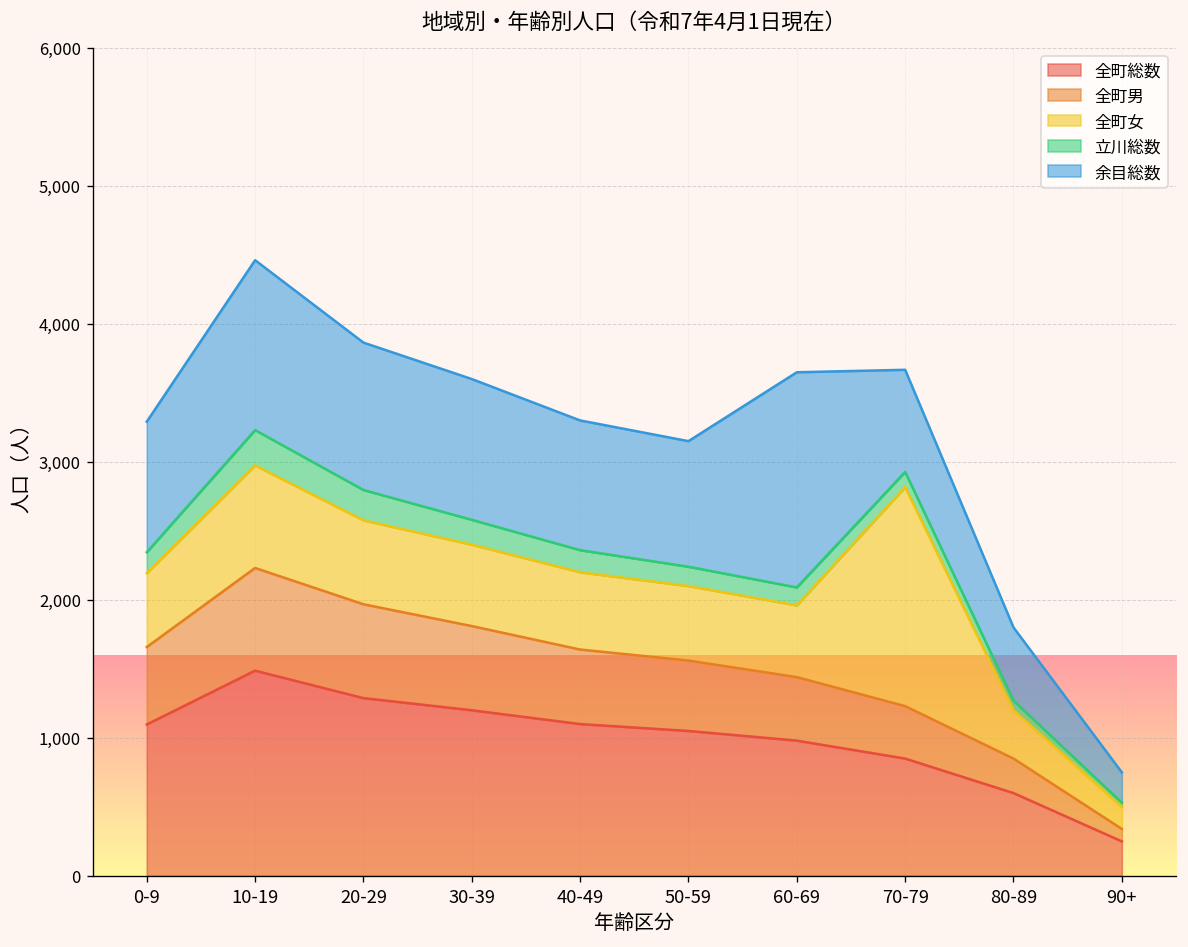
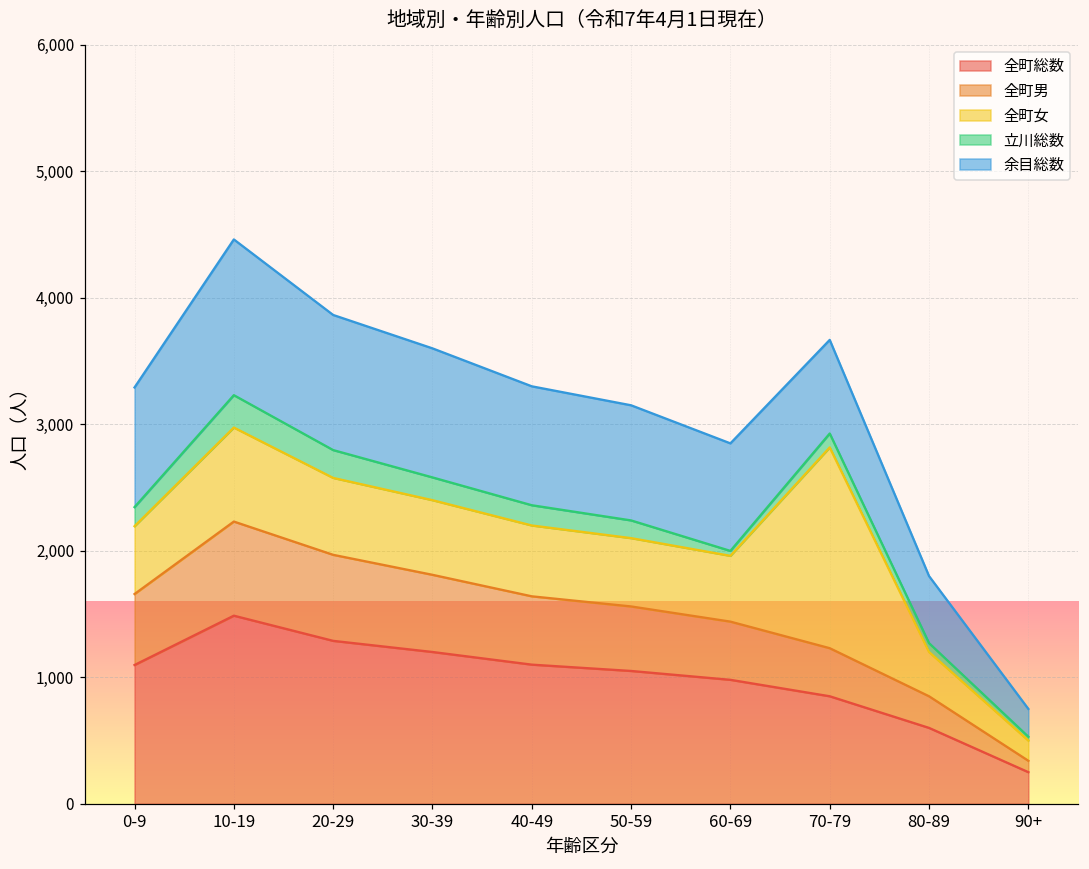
立川総数, 60-69: 130 -> 40
余目総数, 60-69: 1,560 -> 850
